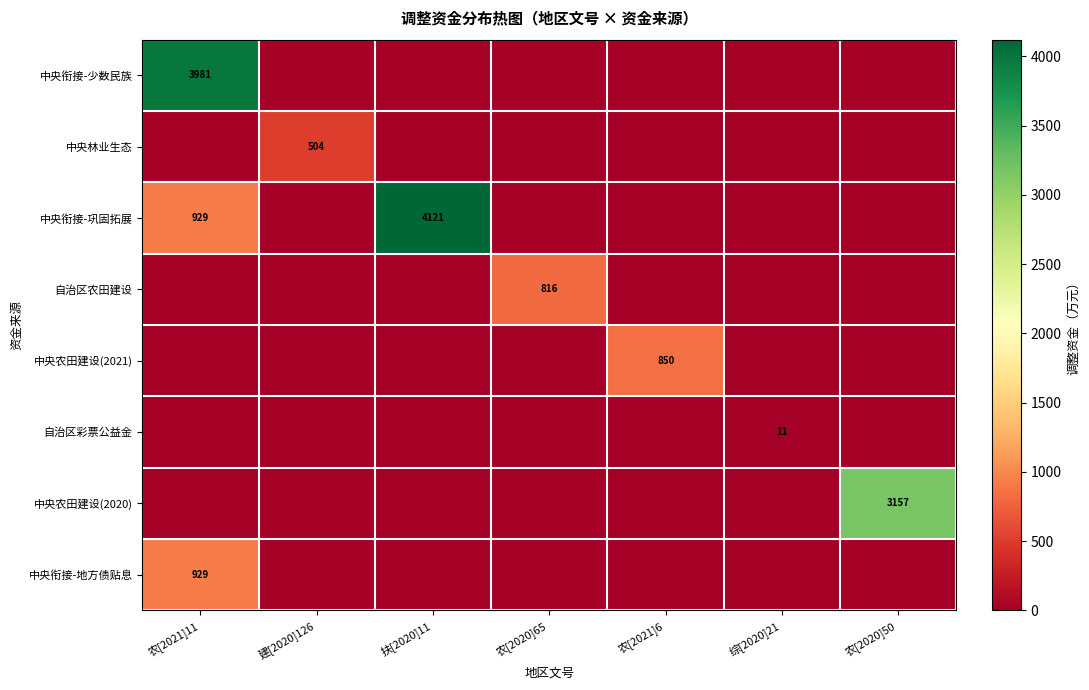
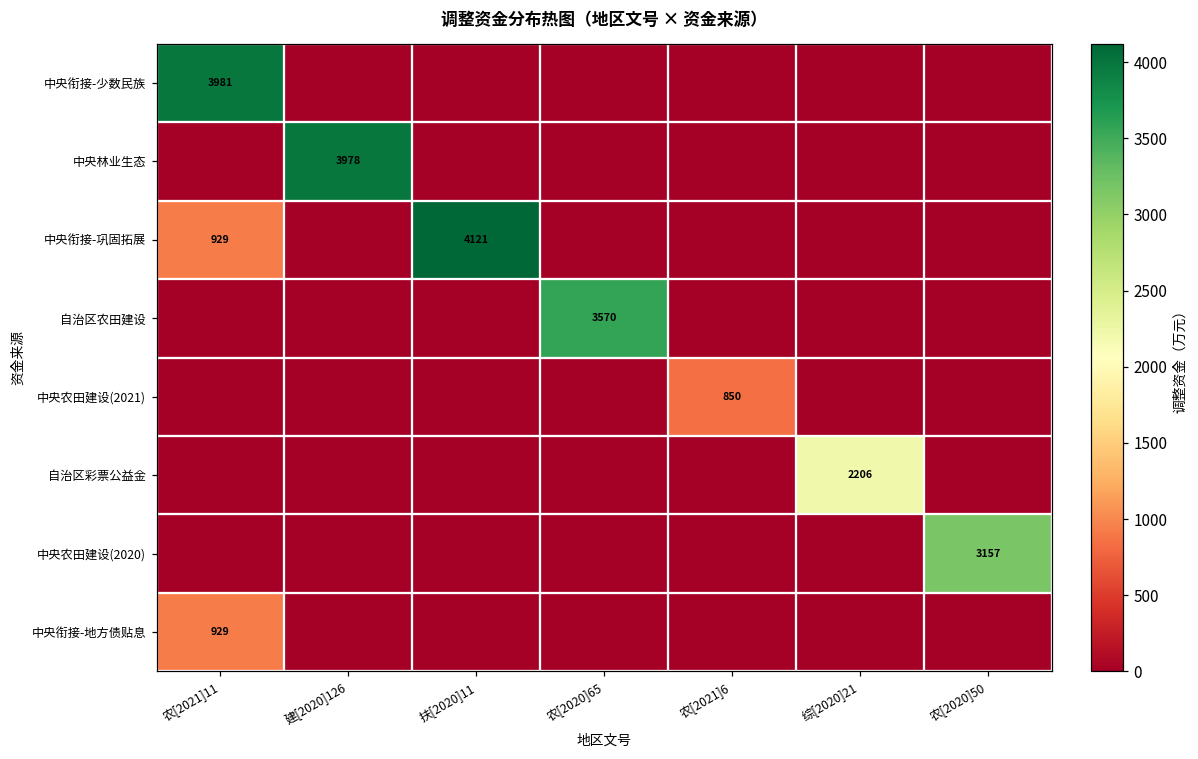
中央林业生态, 建[2020]126: 504 -> 3978
自治区农田建设, 农[2020]65: 816 -> 3570
自治区彩票公益金, 综[2020]21: 11 -> 2206
